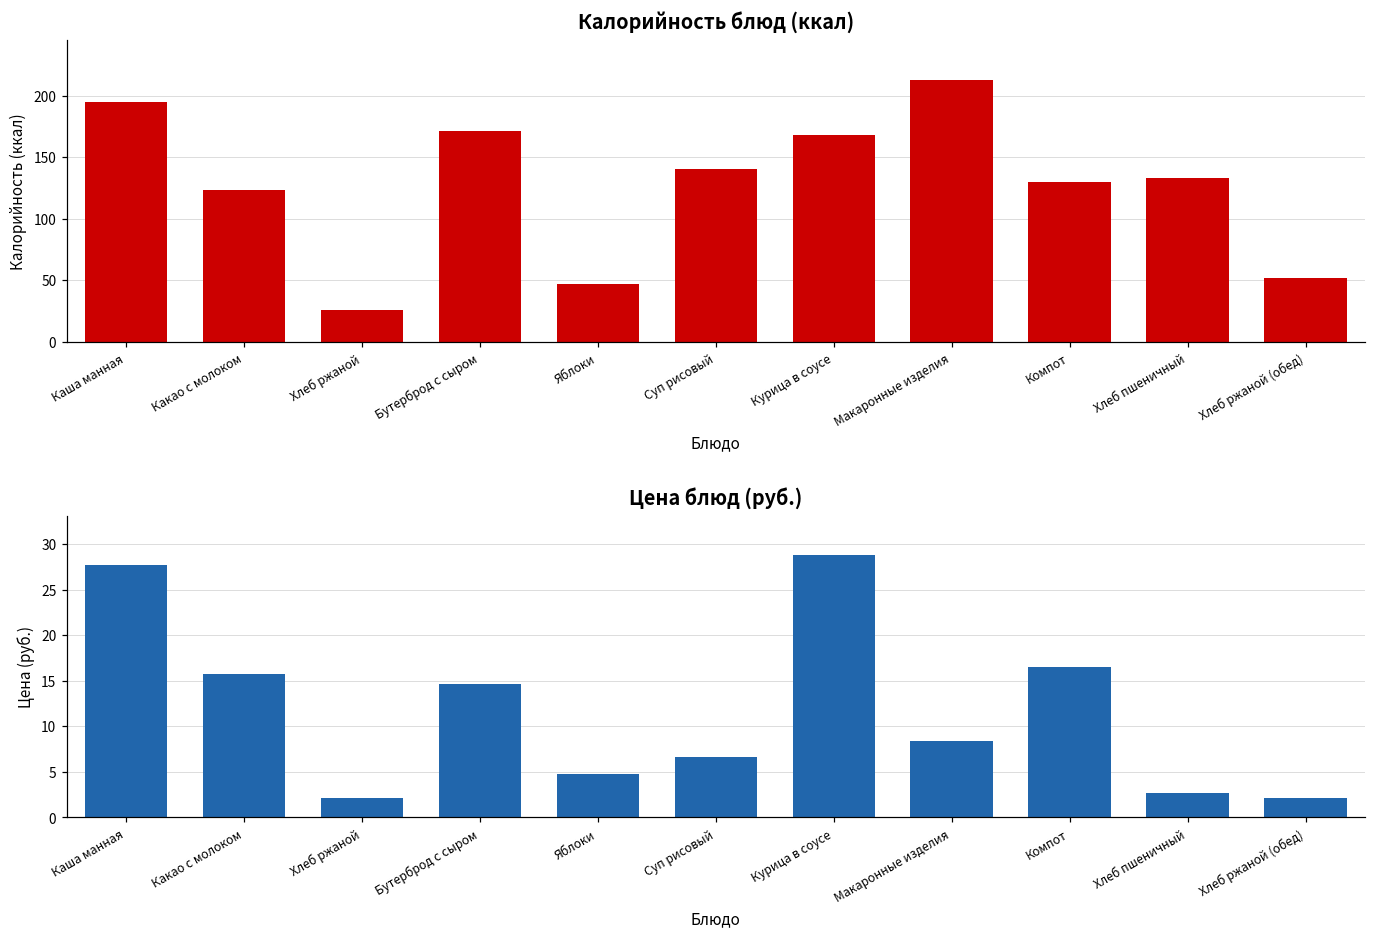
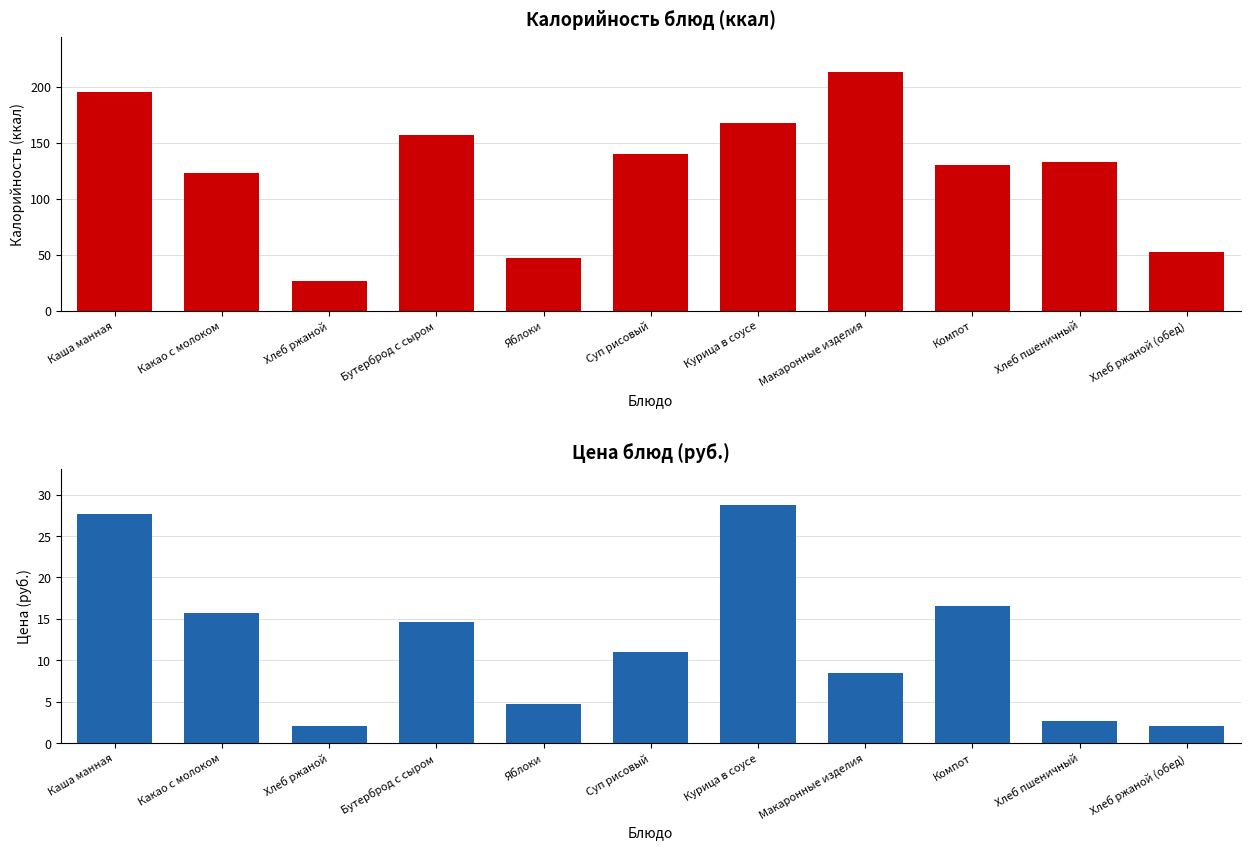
Калорийность блюд (ккал), Бутерброд с сыром: 171 -> 157
Цена блюд (руб.), Суп рисовый: 7 -> 11
